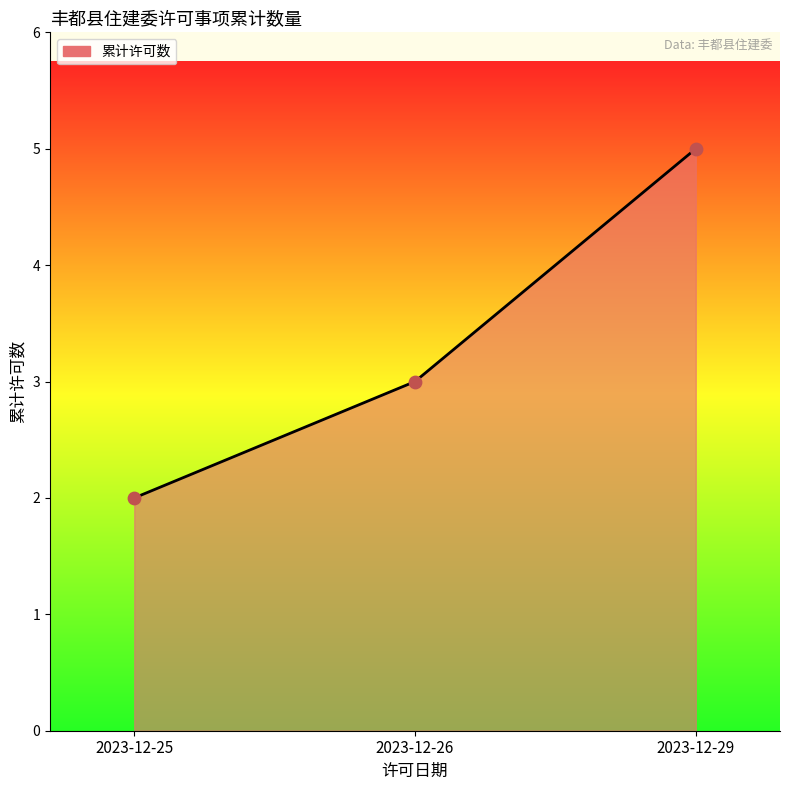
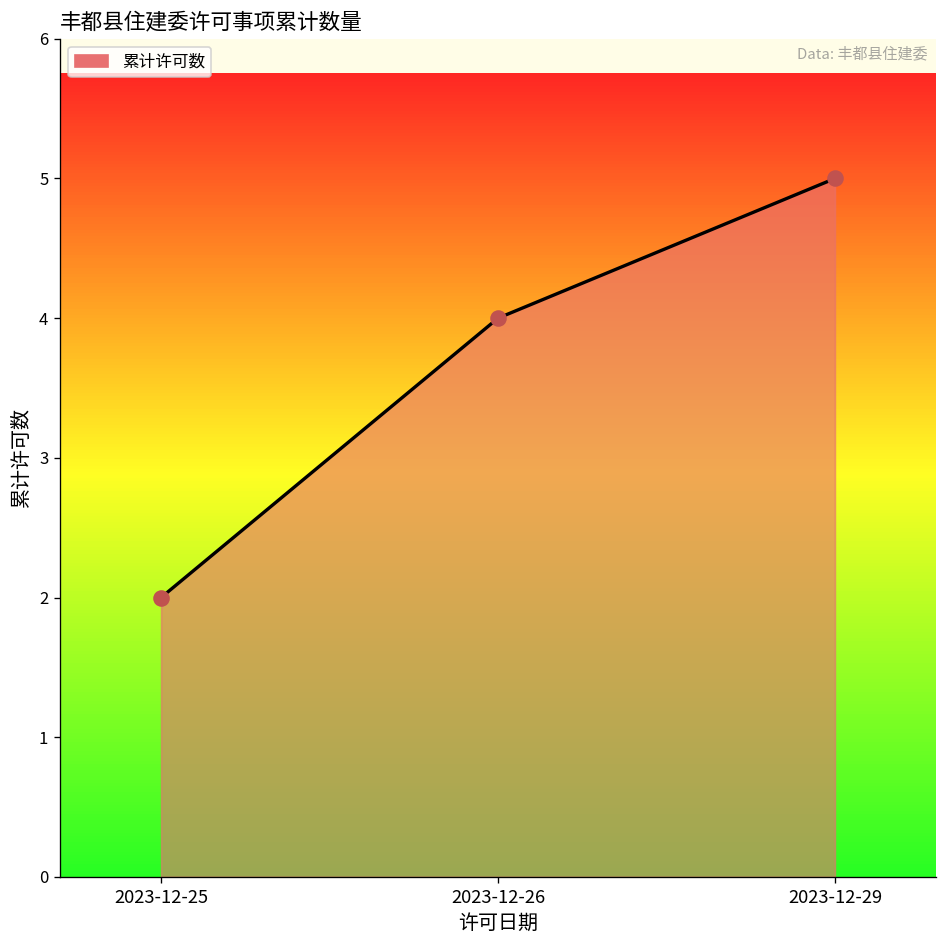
2023-12-26: 3 -> 4
